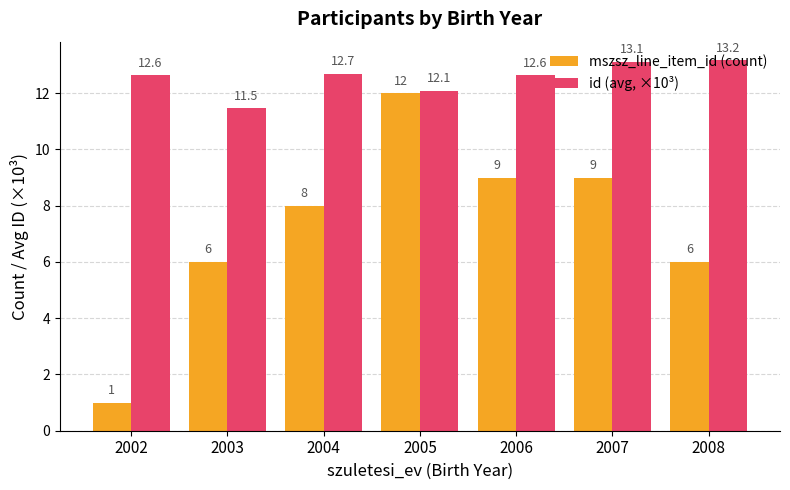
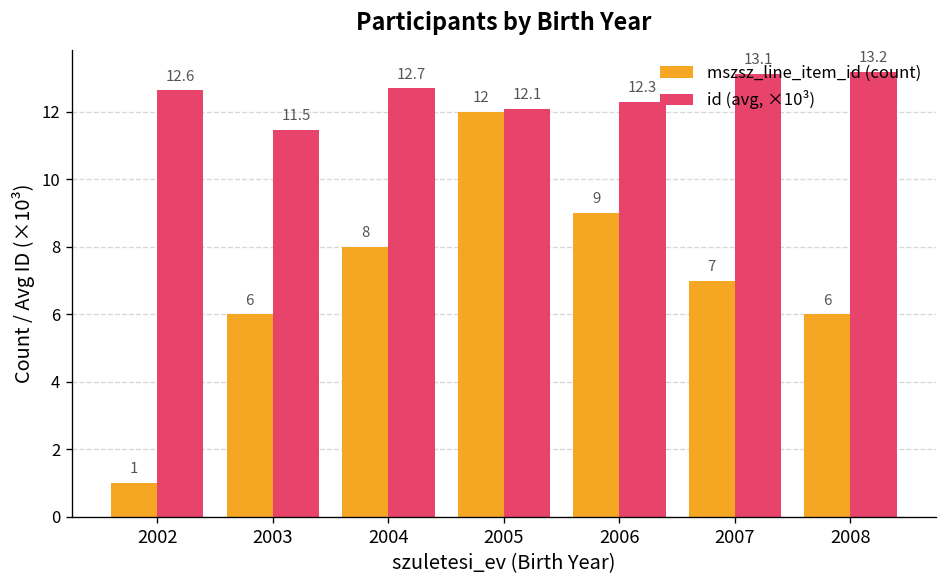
id (avg, ×10³), 2006: 12.6 -> 12.3
mszsz_line_item_id (count), 2007: 9 -> 7
